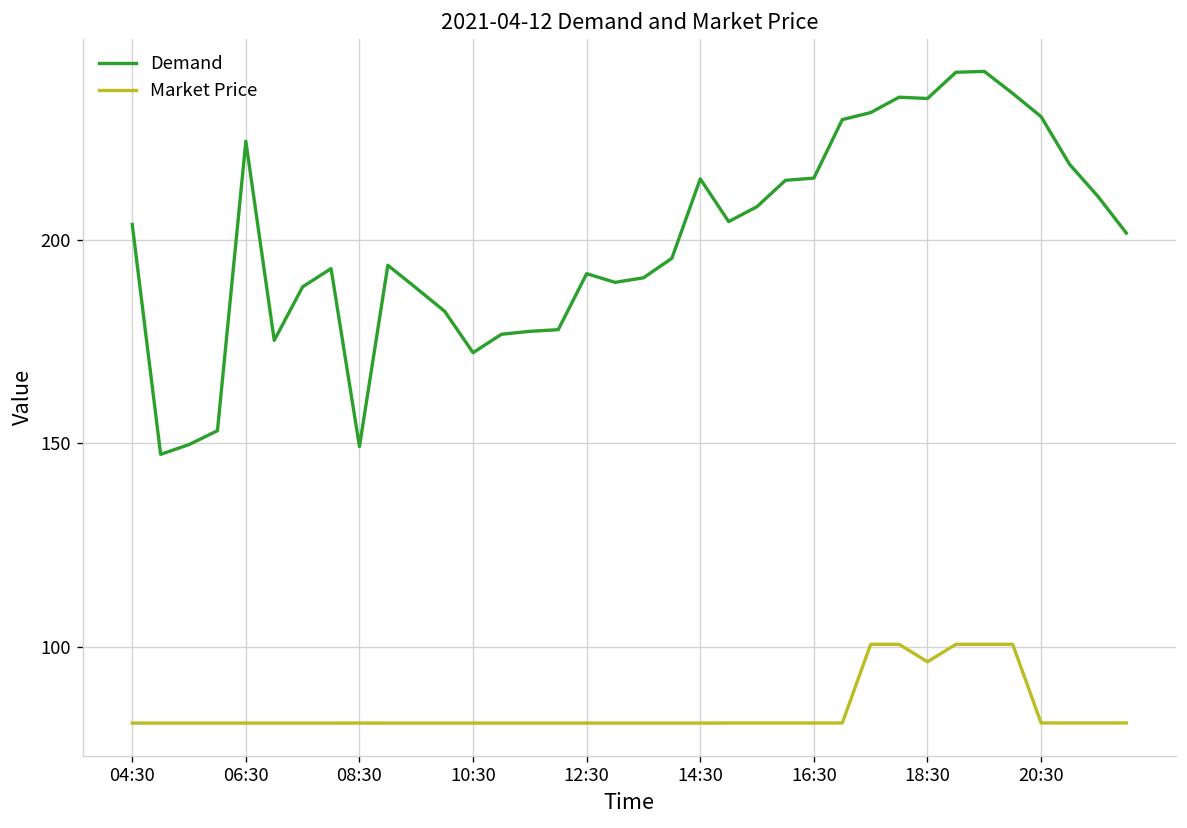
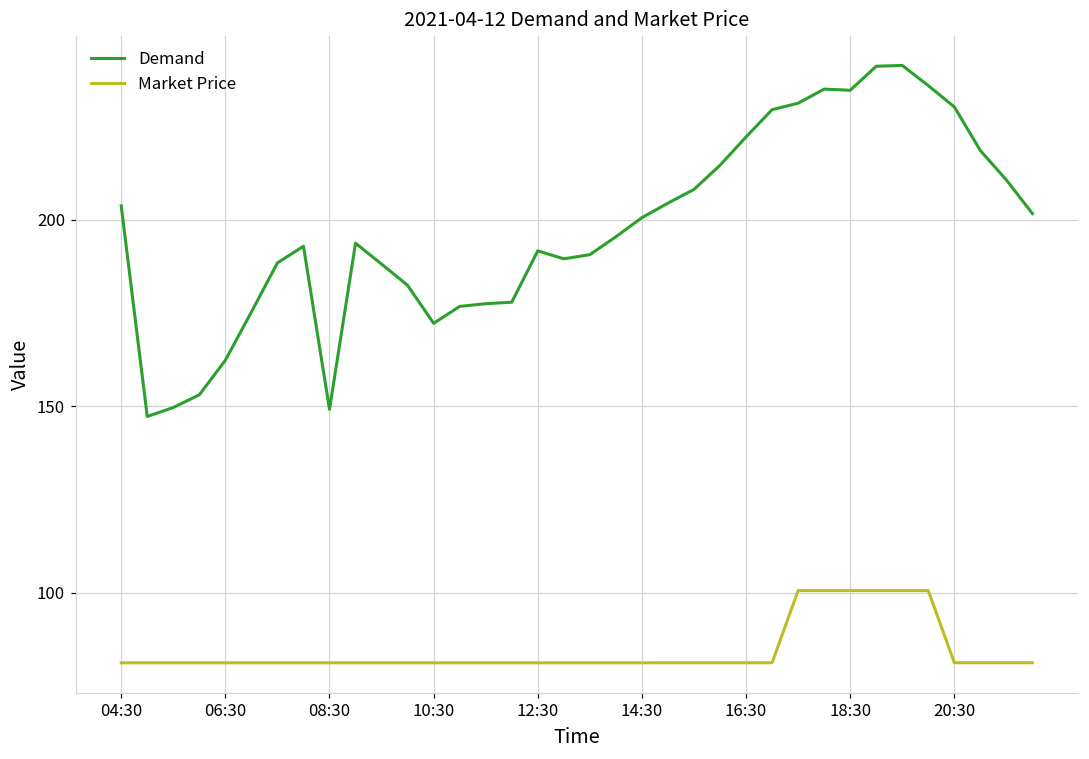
Demand, 06:30: 224 -> 162
Demand, 14:30: 215 -> 201
Demand, 16:30: 215 -> 222
Market Price, 18:30: 96 -> 101
